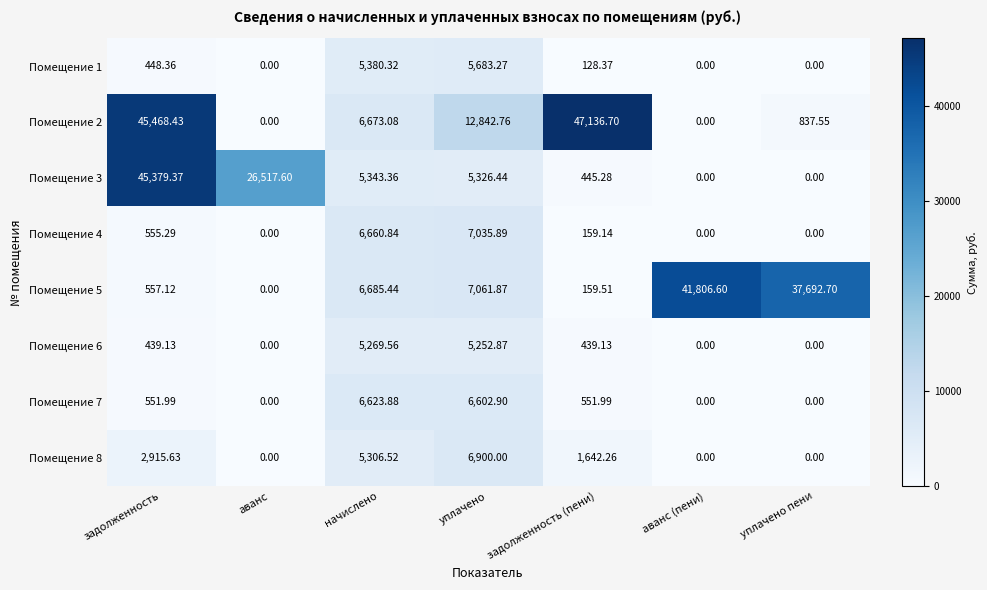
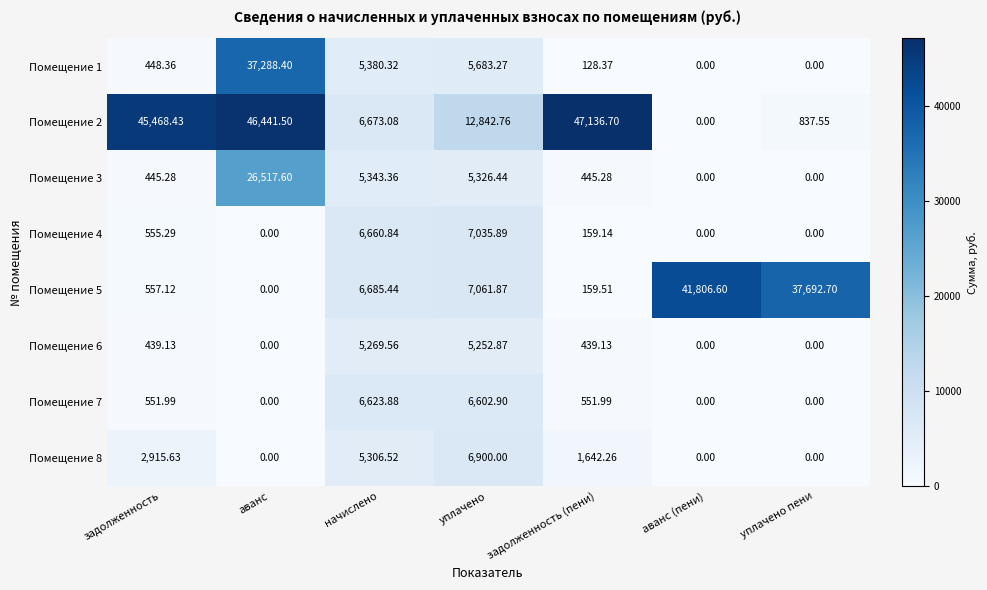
Помещение 1, аванс: 0.00 -> 37,288.40
Помещение 2, аванс: 0.00 -> 46,441.50
Помещение 3, задолженность: 45,379.37 -> 445.28
